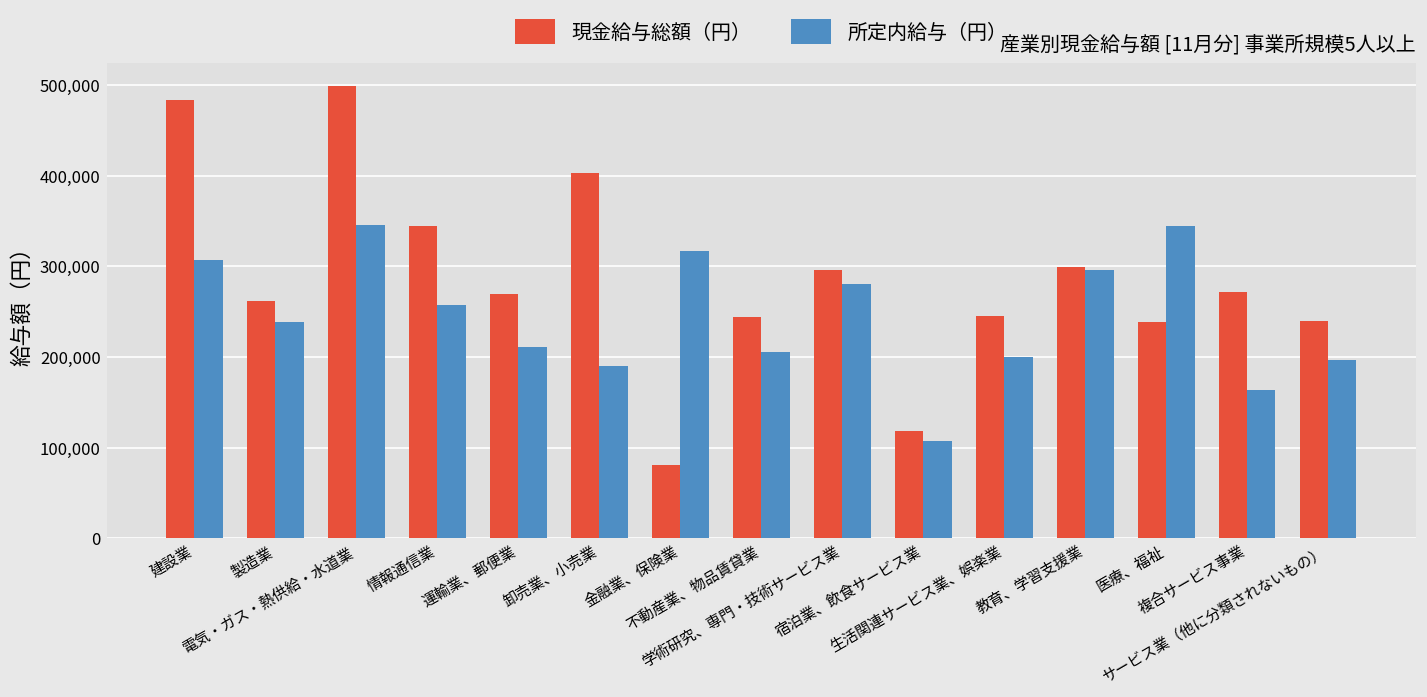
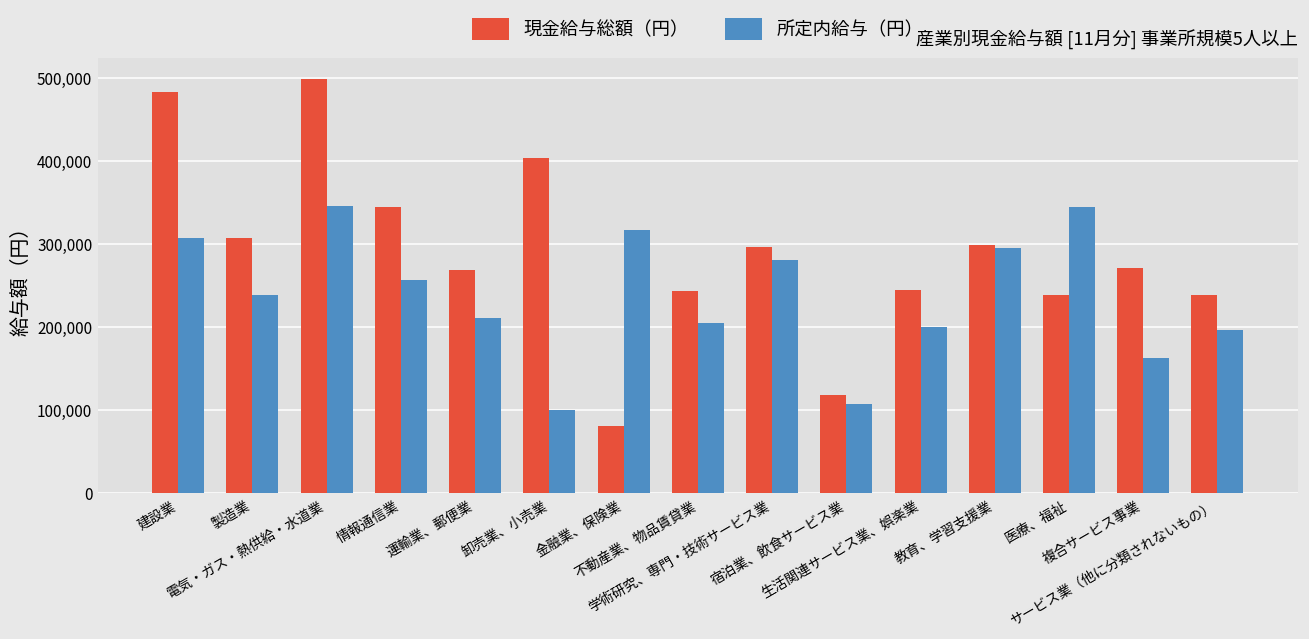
現金給与総額（円）, 製造業: 260,000 -> 310,000
所定内給与（円）, 卸売業、小売業: 190,000 -> 100,000
